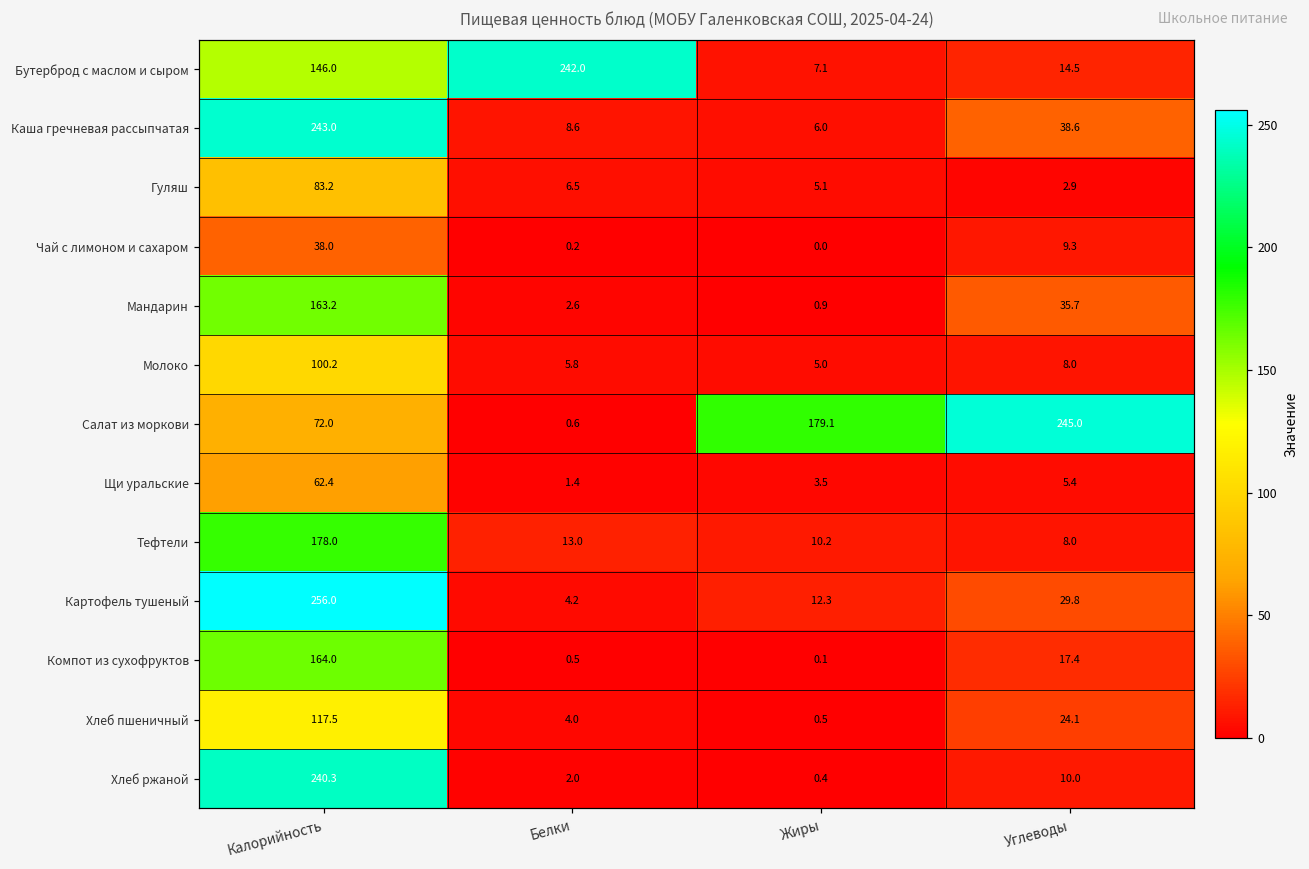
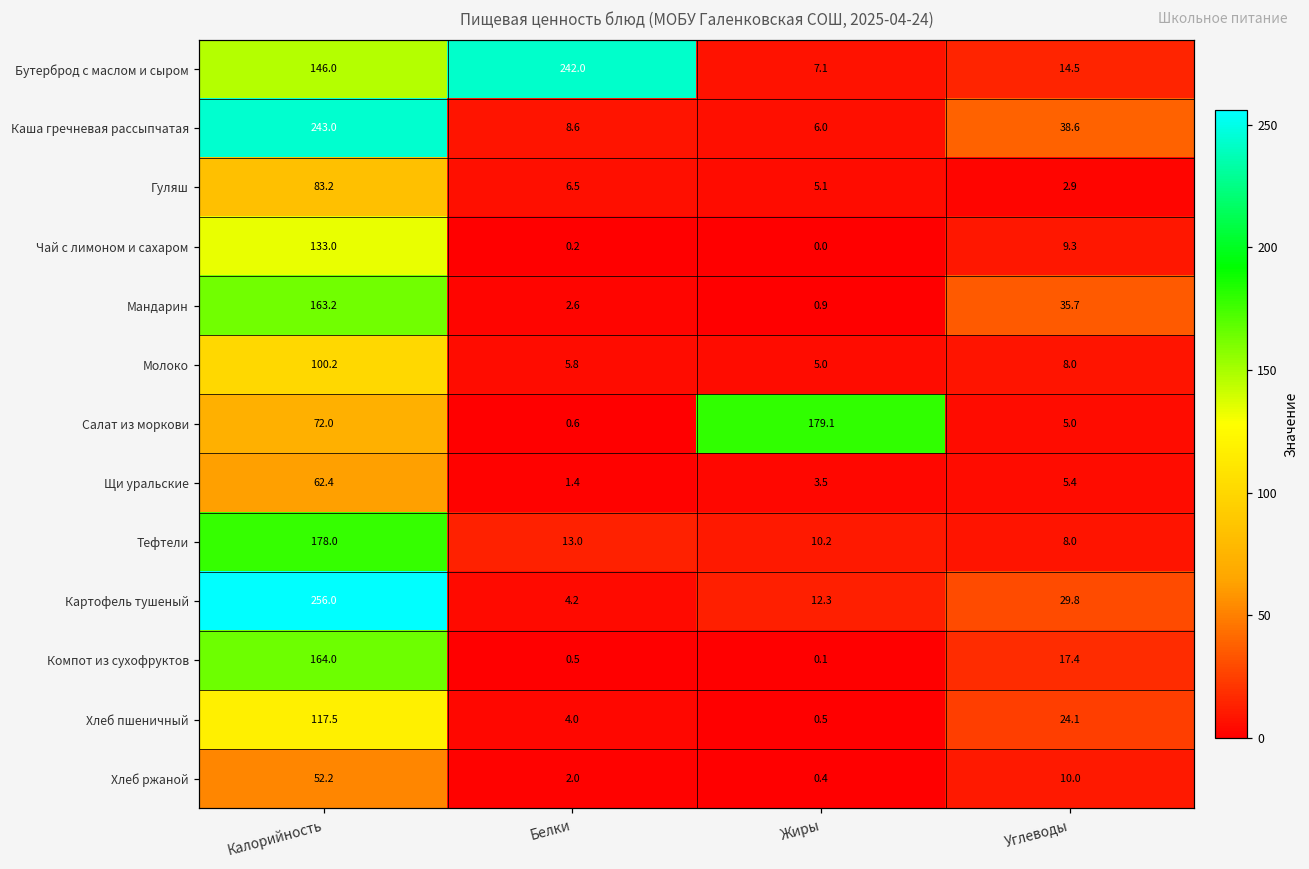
Чай с лимоном и сахаром, Калорийность: 38.0 -> 133.0
Салат из моркови, Углеводы: 245.0 -> 5.0
Хлеб ржаной, Калорийность: 240.3 -> 52.2
